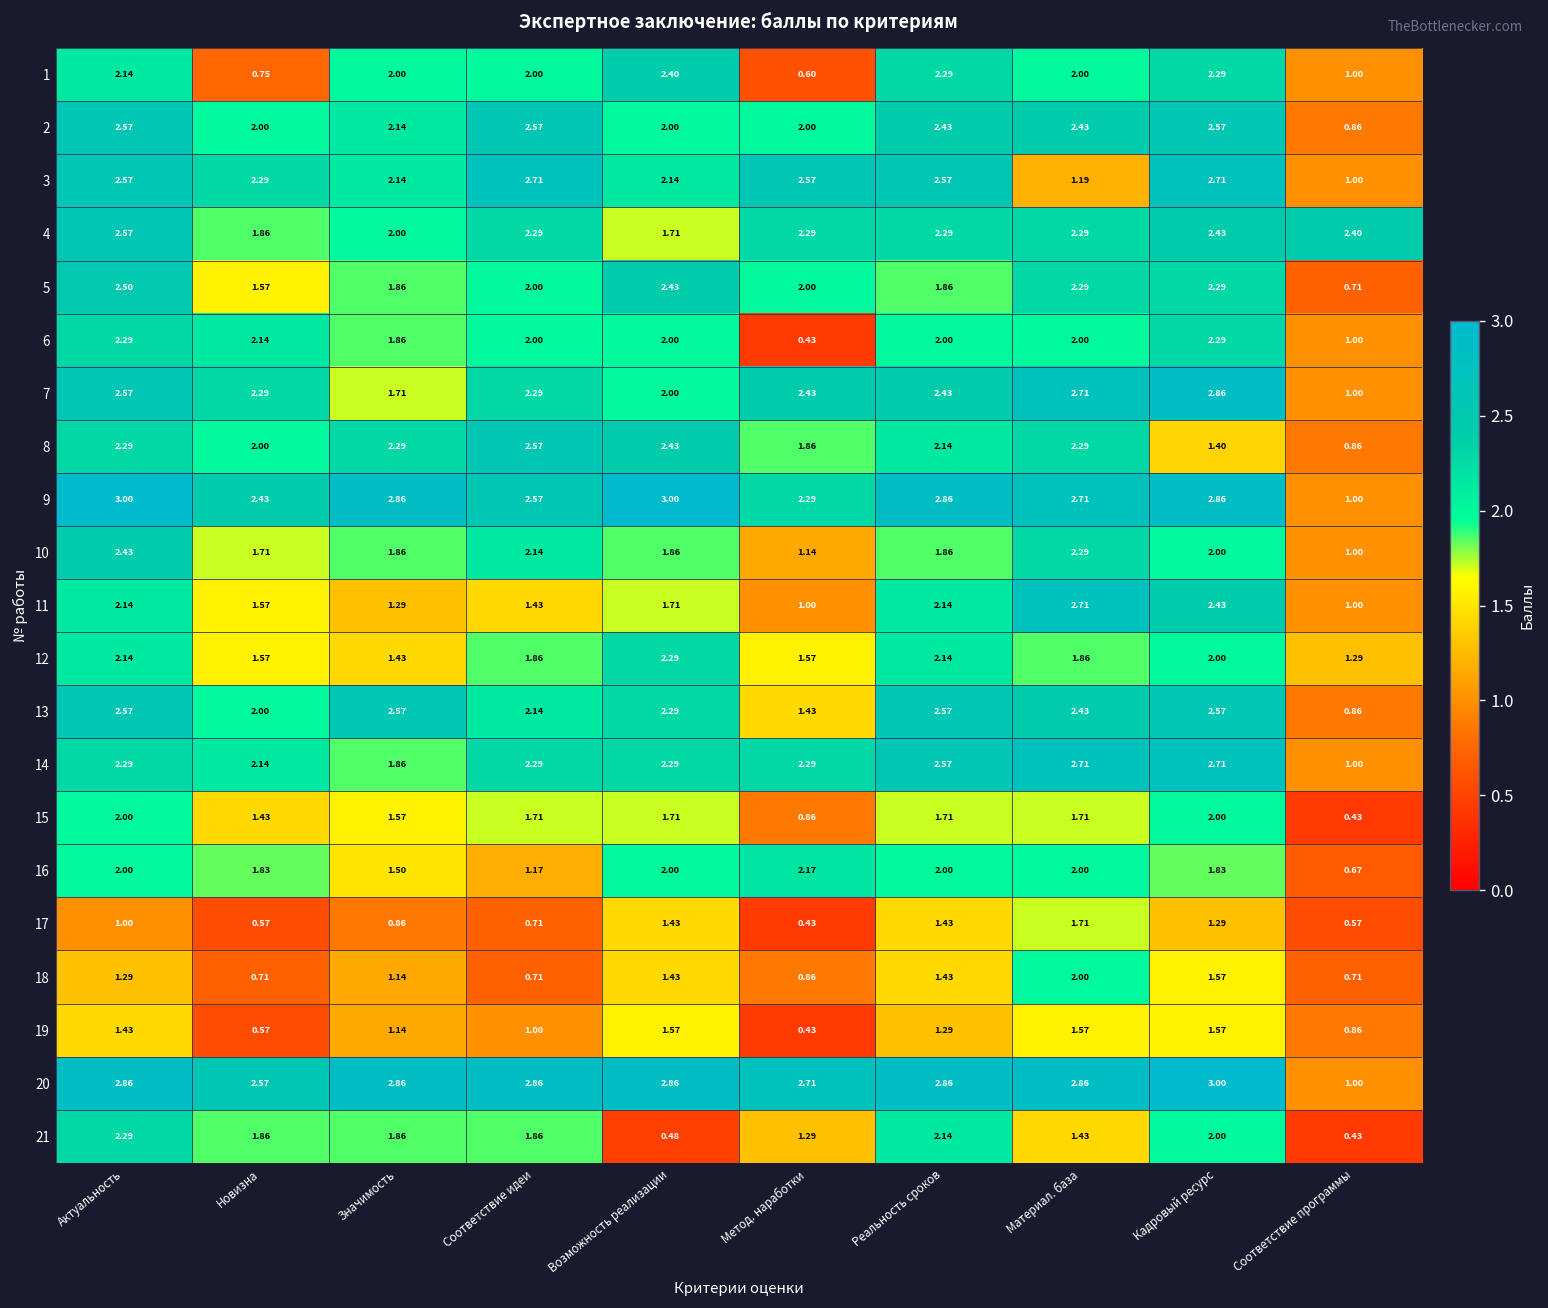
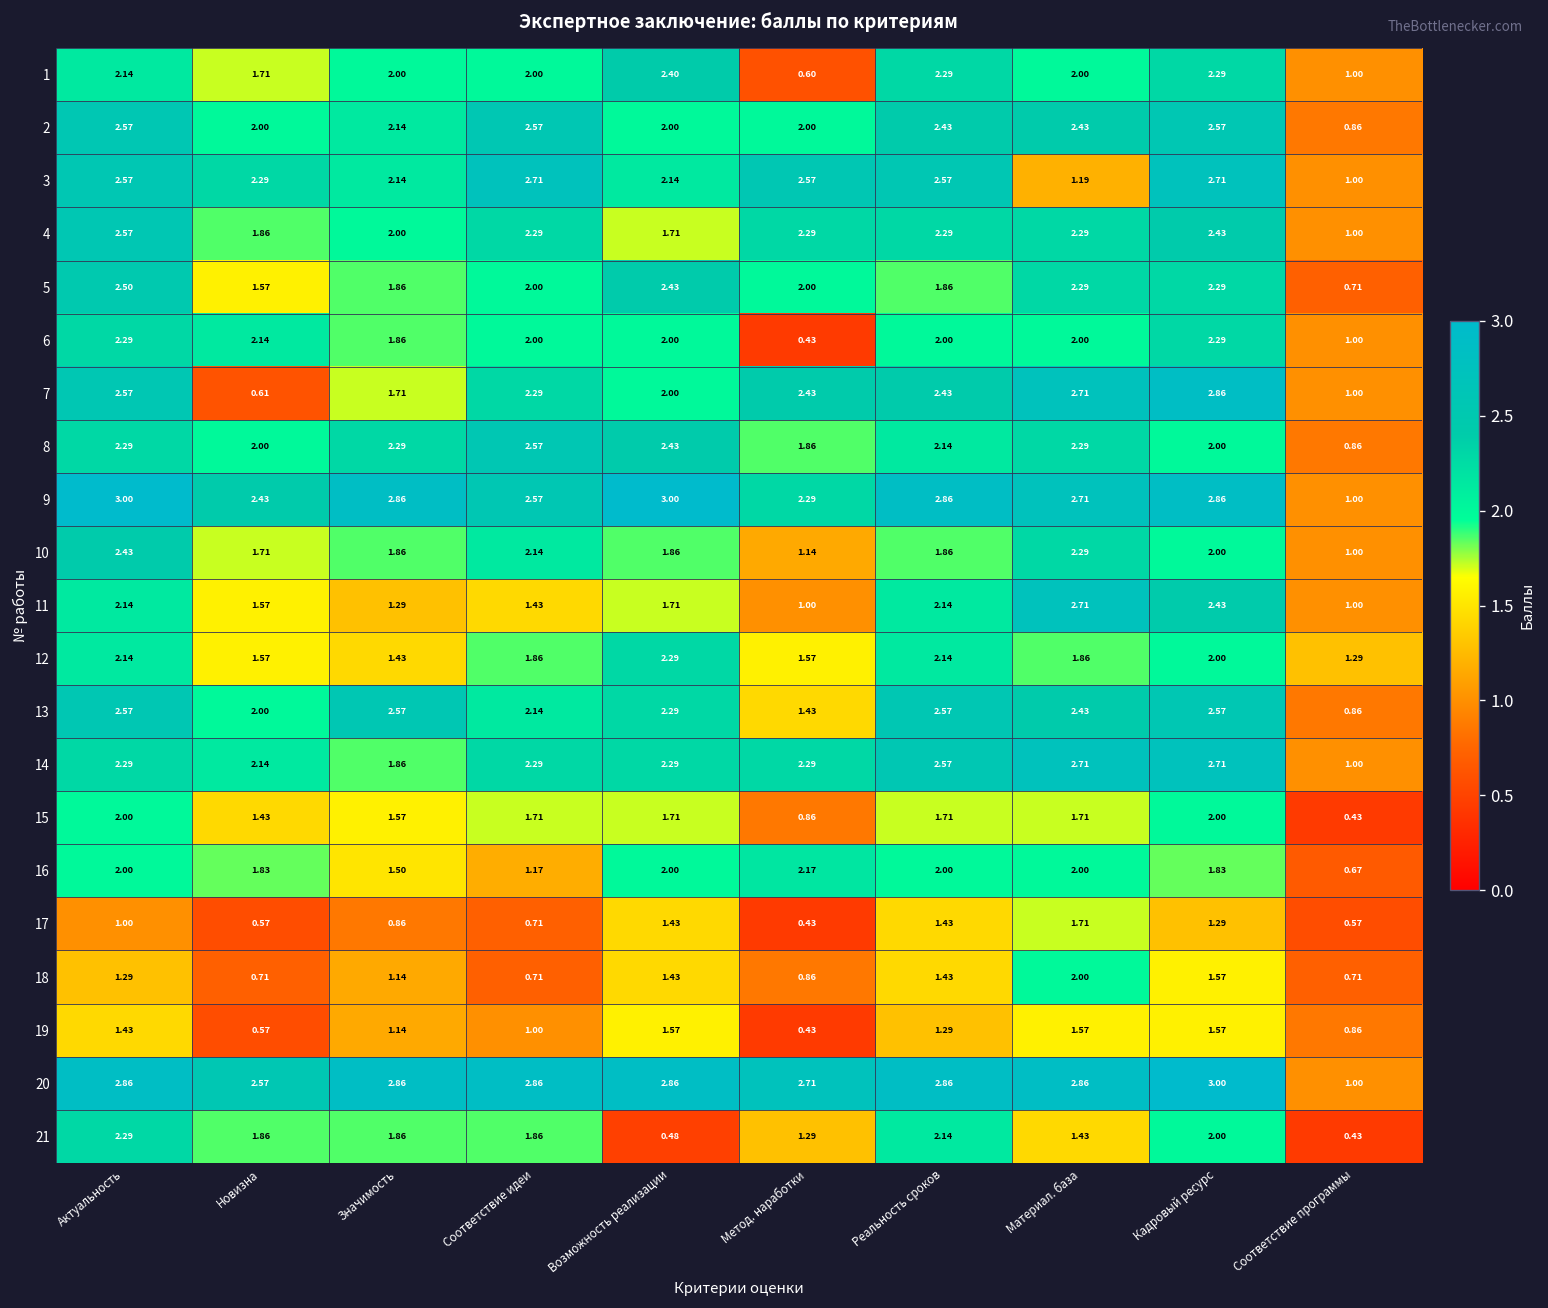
1, Новизна: 0.75 -> 1.71
4, Соответствие программы: 2.40 -> 1.00
7, Новизна: 2.29 -> 0.61
8, Кадровый ресурс: 1.40 -> 2.00
